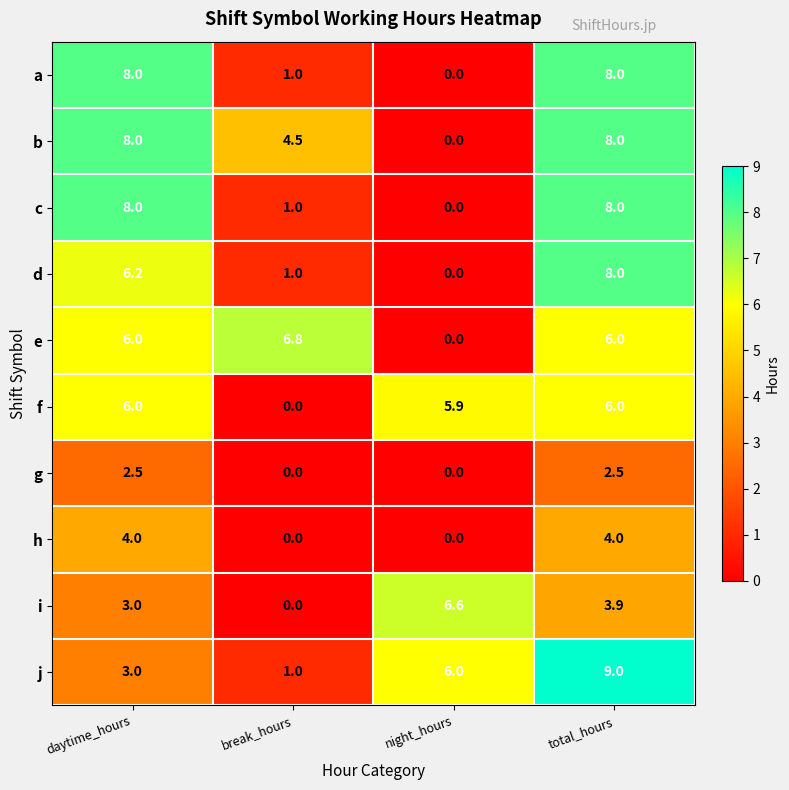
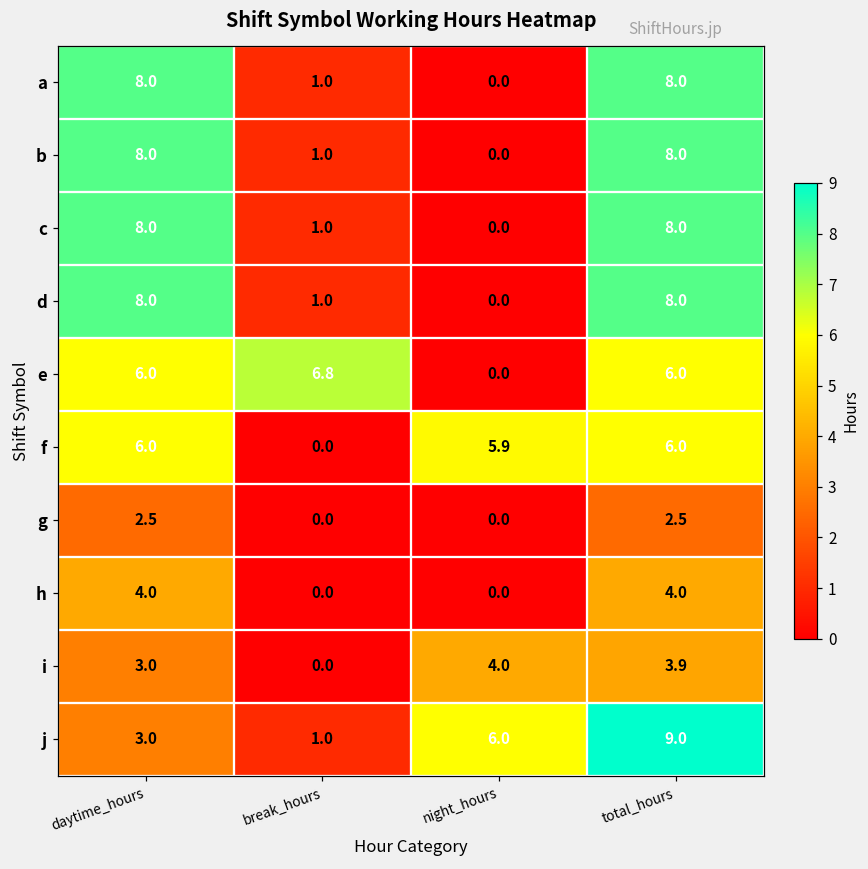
b, break_hours: 4.5 -> 1.0
d, daytime_hours: 6.2 -> 8.0
i, night_hours: 6.6 -> 4.0
